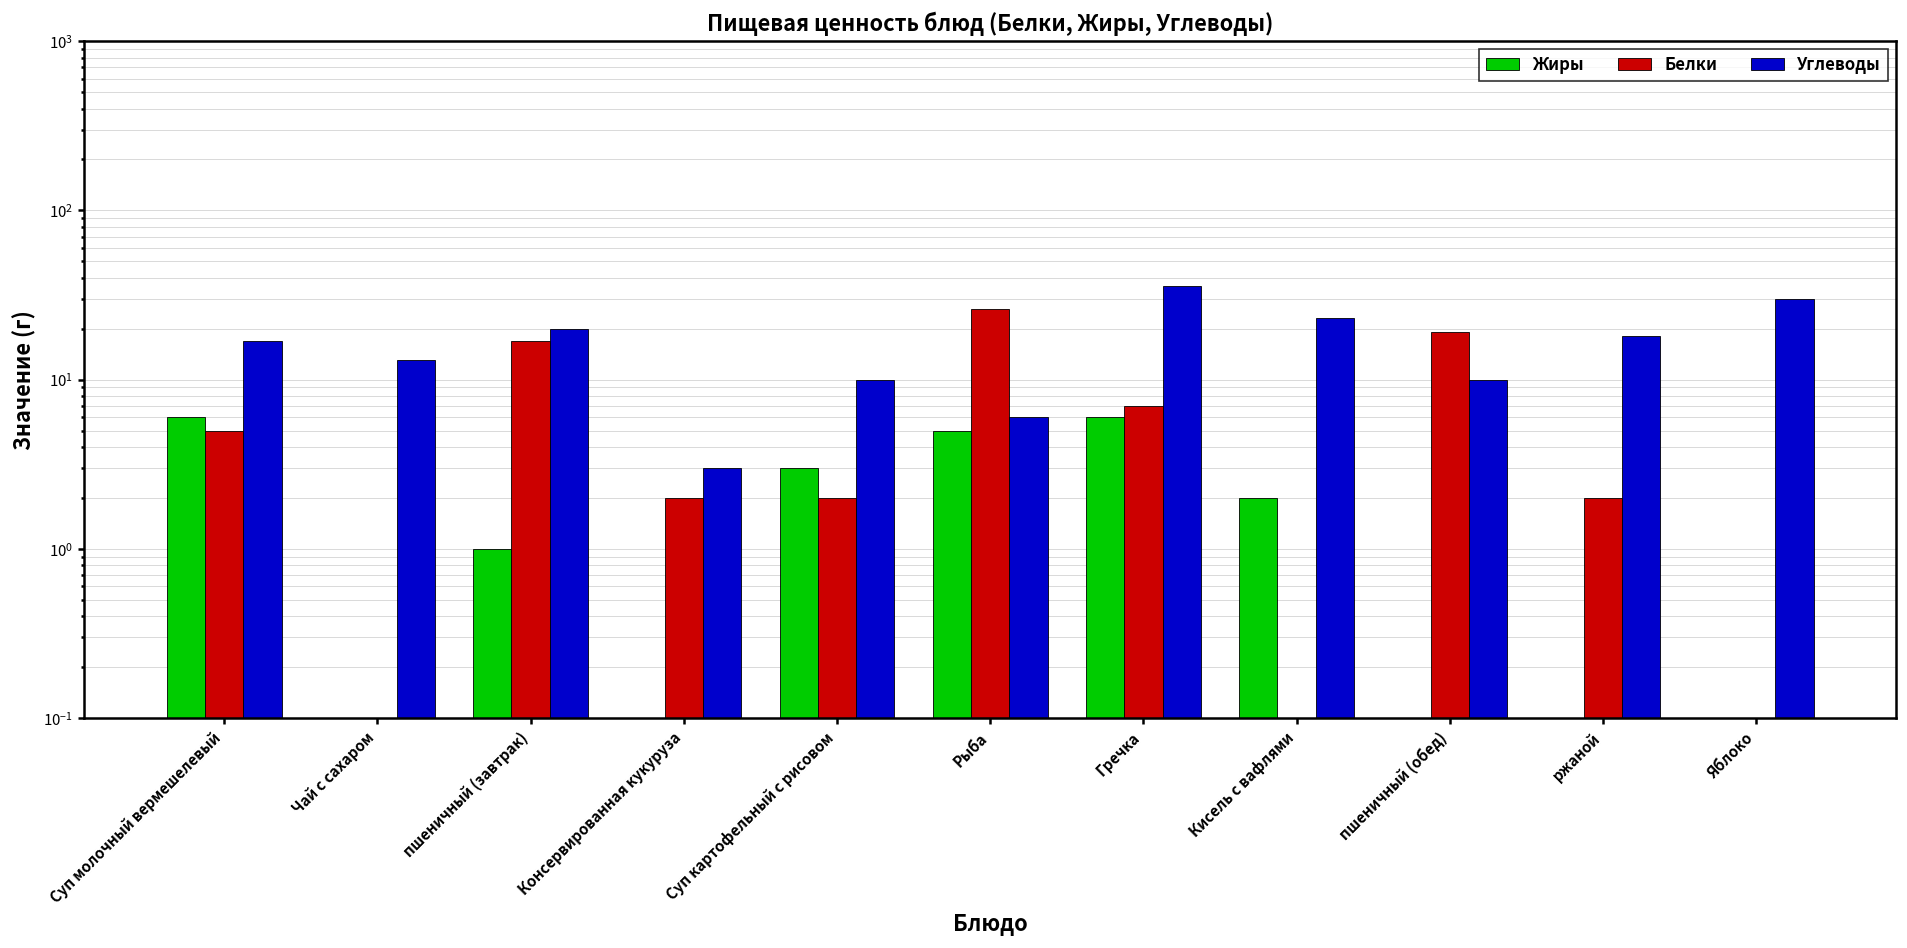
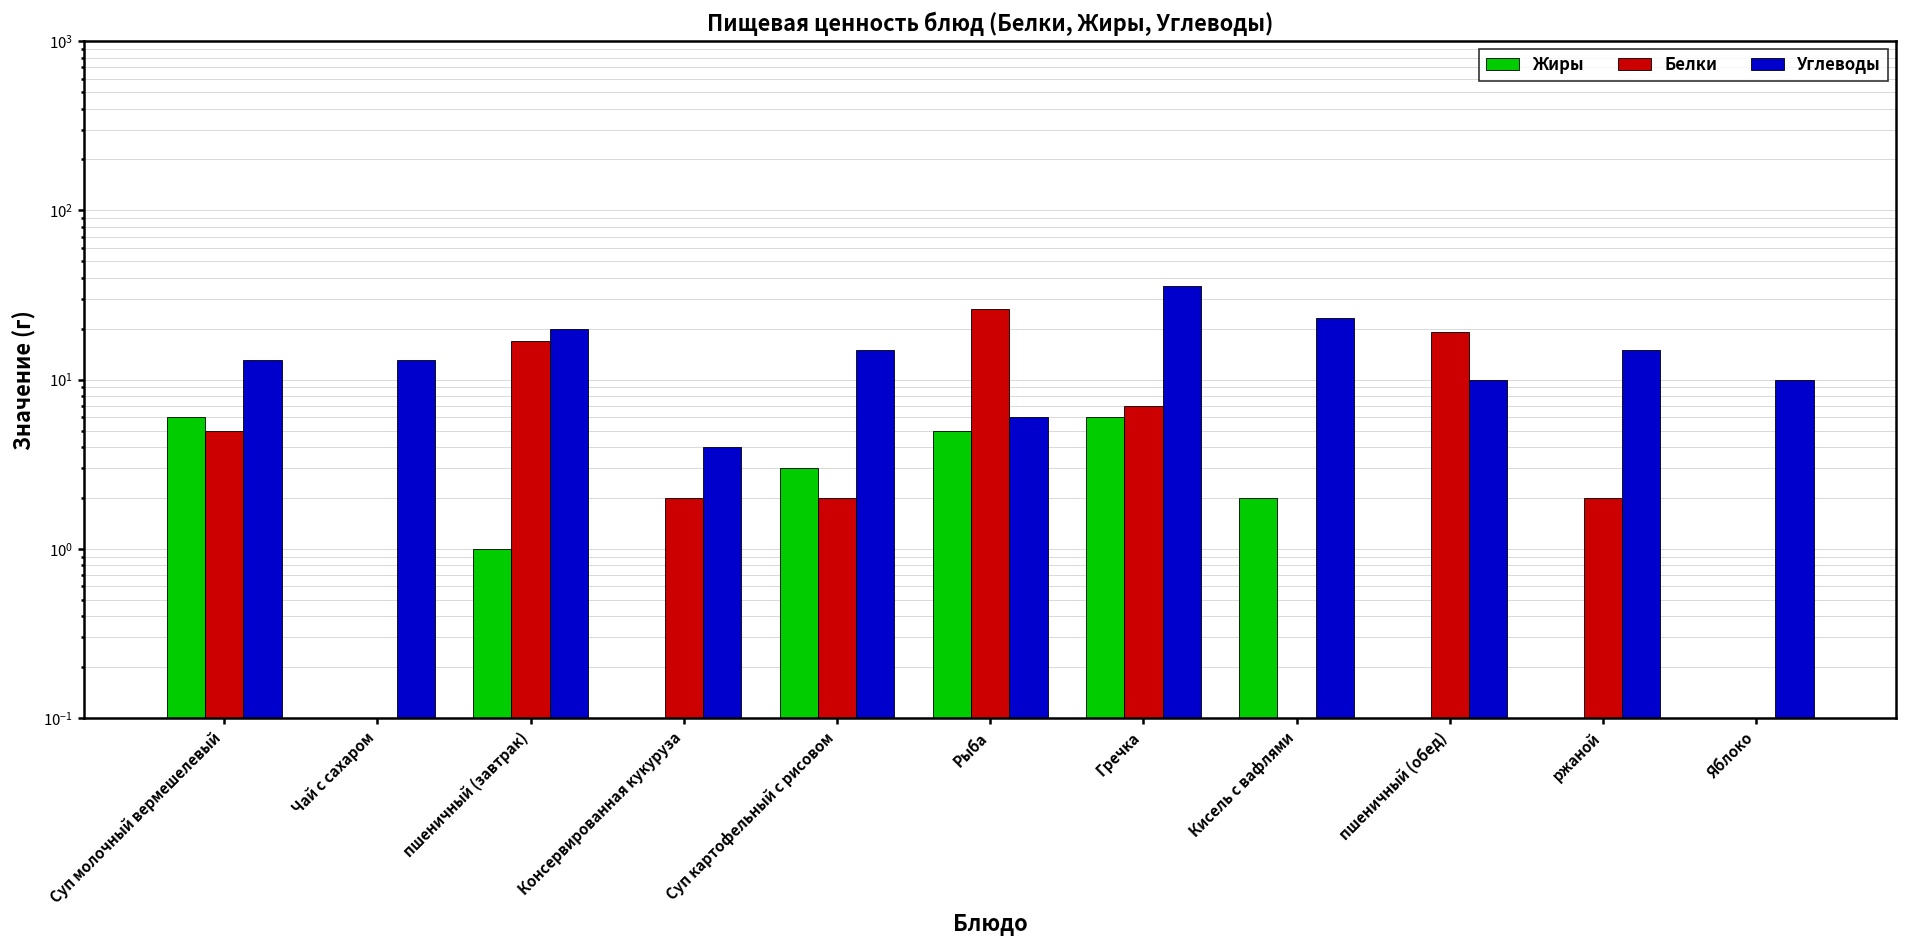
Углеводы, Суп молочный вермешелевый: 17 -> 13
Углеводы, Консервированная кукуруза: 3 -> 4
Углеводы, Суп картофельный с рисовом: 10 -> 15
Углеводы, ржаной: 18 -> 15
Углеводы, Яблоко: 30 -> 10
